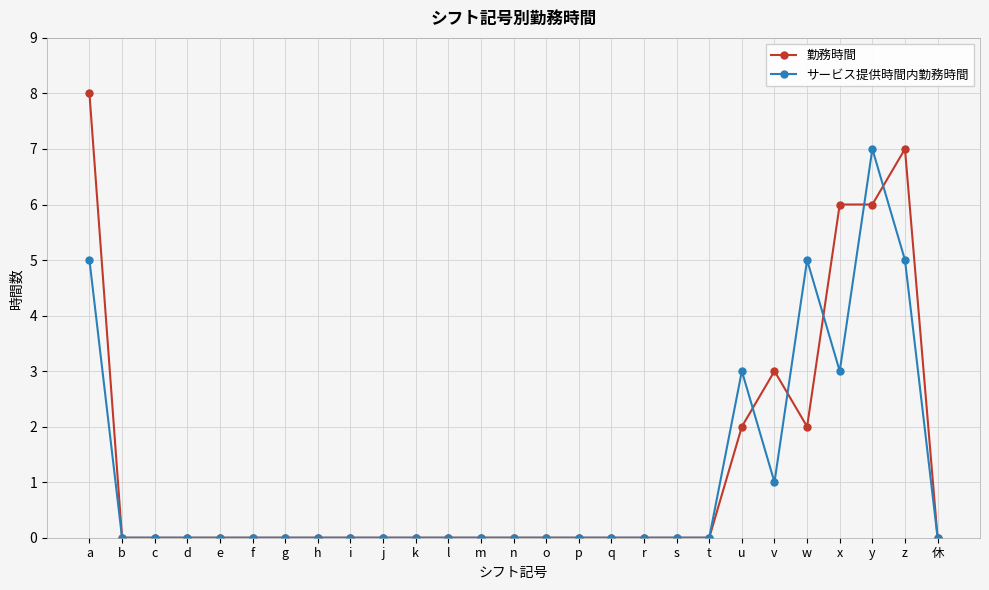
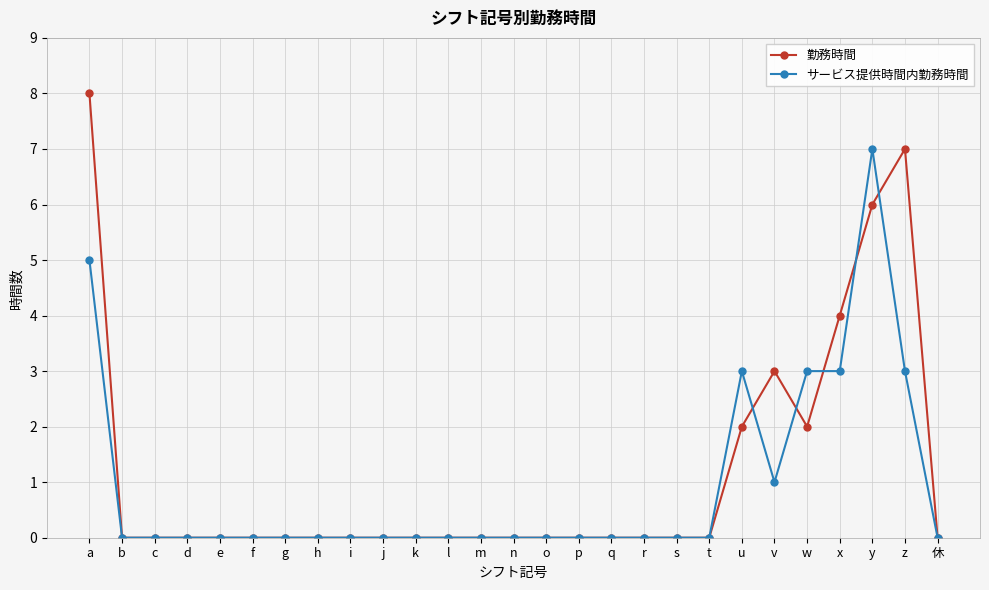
サービス提供時間内勤務時間, w: 5 -> 3
勤務時間, x: 6 -> 4
サービス提供時間内勤務時間, z: 5 -> 3
